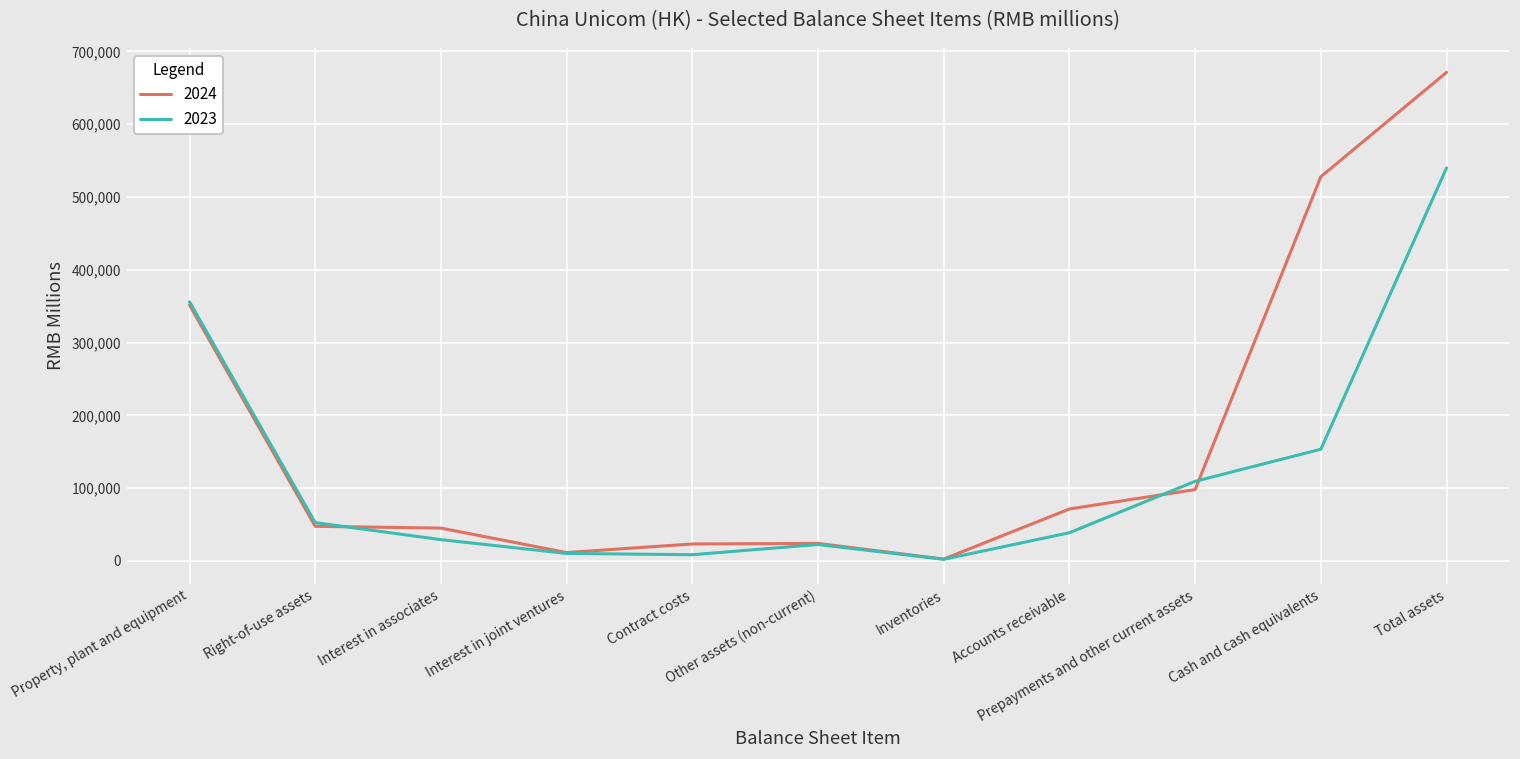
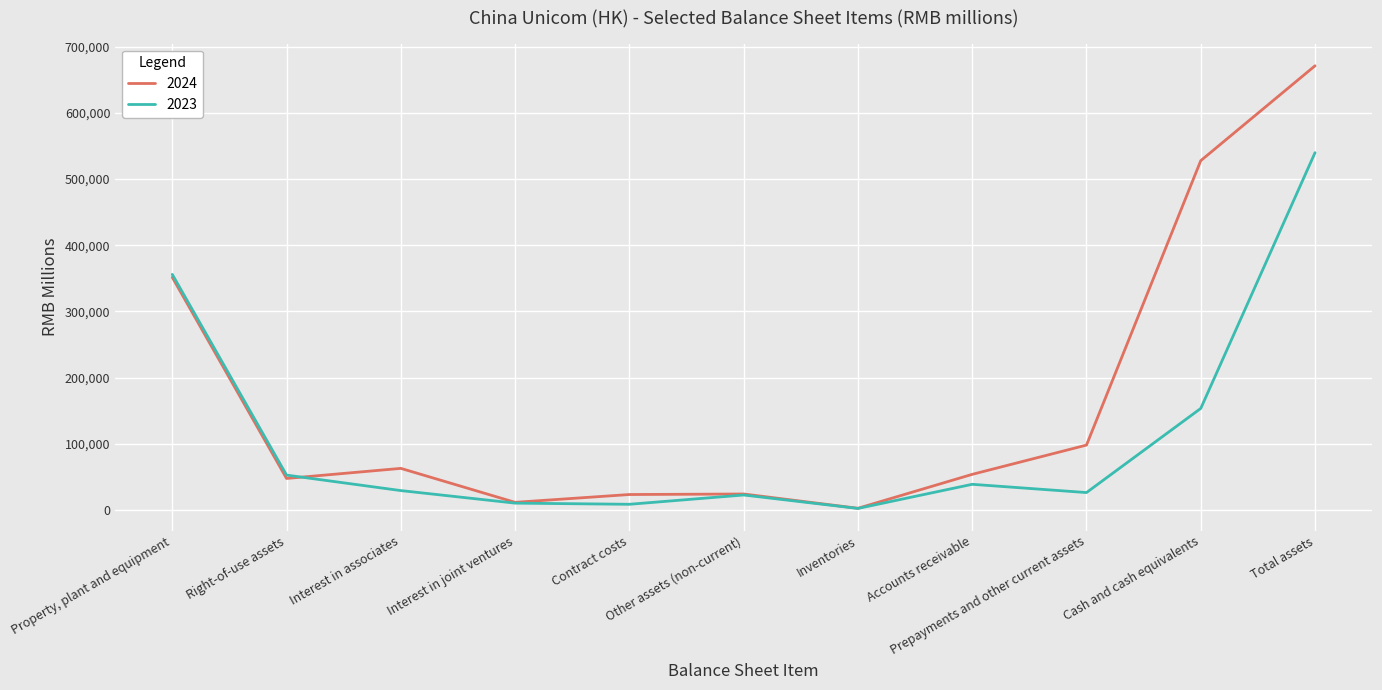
2024, Interest in associates: 50,000 -> 60,000
2024, Accounts receivable: 70,000 -> 50,000
2023, Prepayments and other current assets: 110,000 -> 30,000
